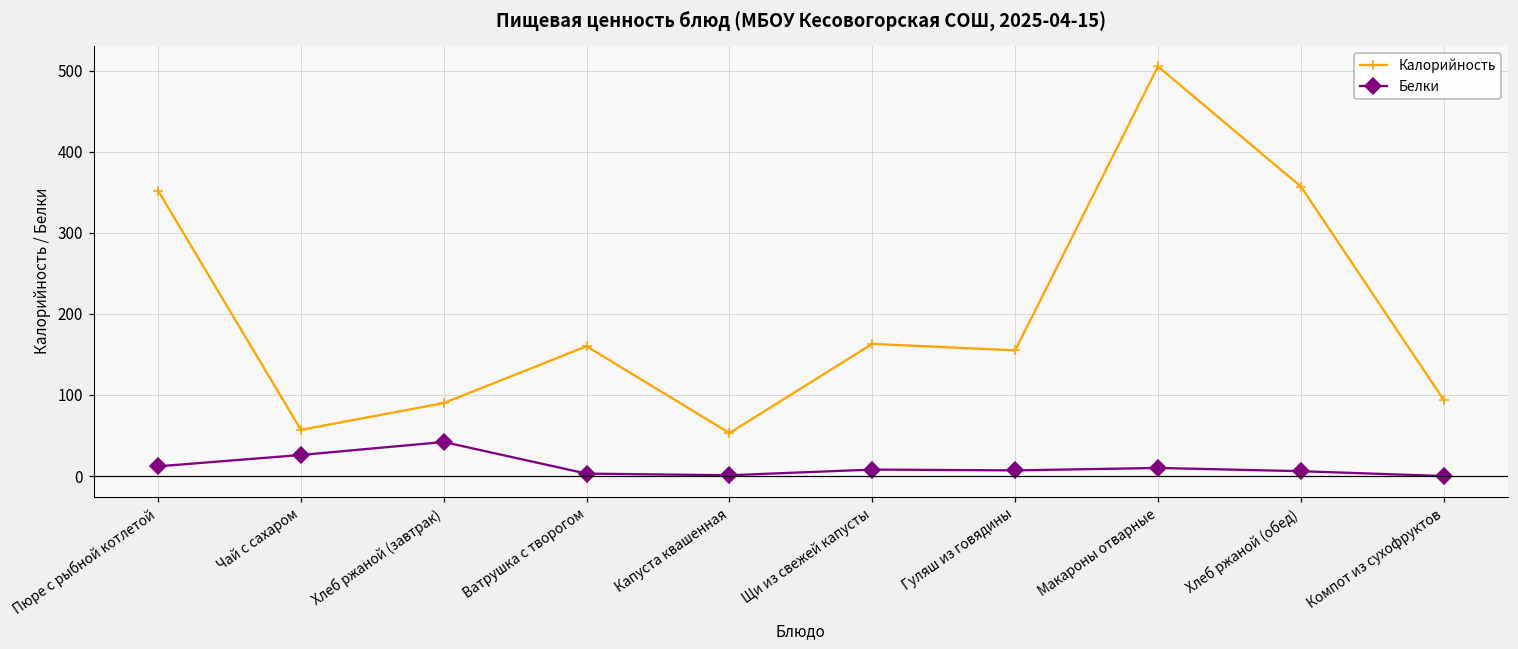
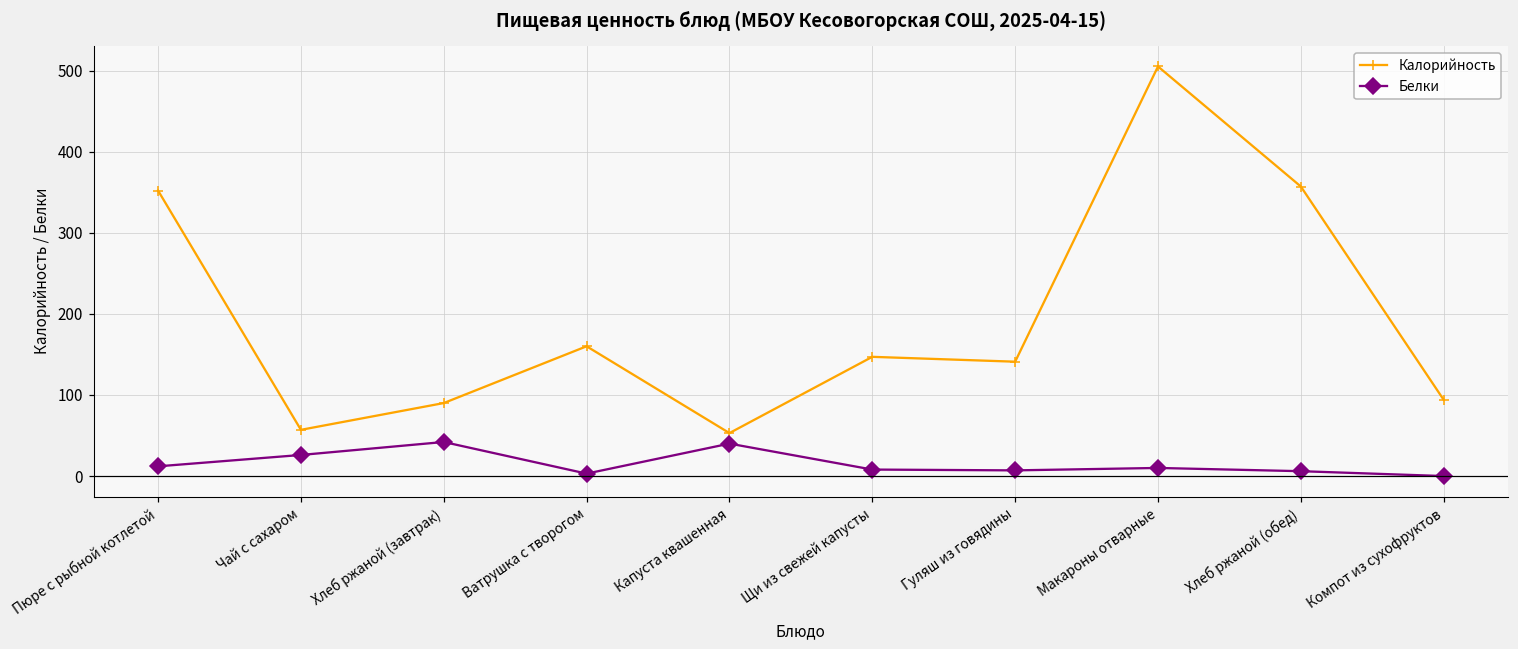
Белки, Капуста квашенная: 0 -> 40
Калорийность, Щи из свежей капусты: 160 -> 150
Калорийность, Гуляш из говядины: 160 -> 140
